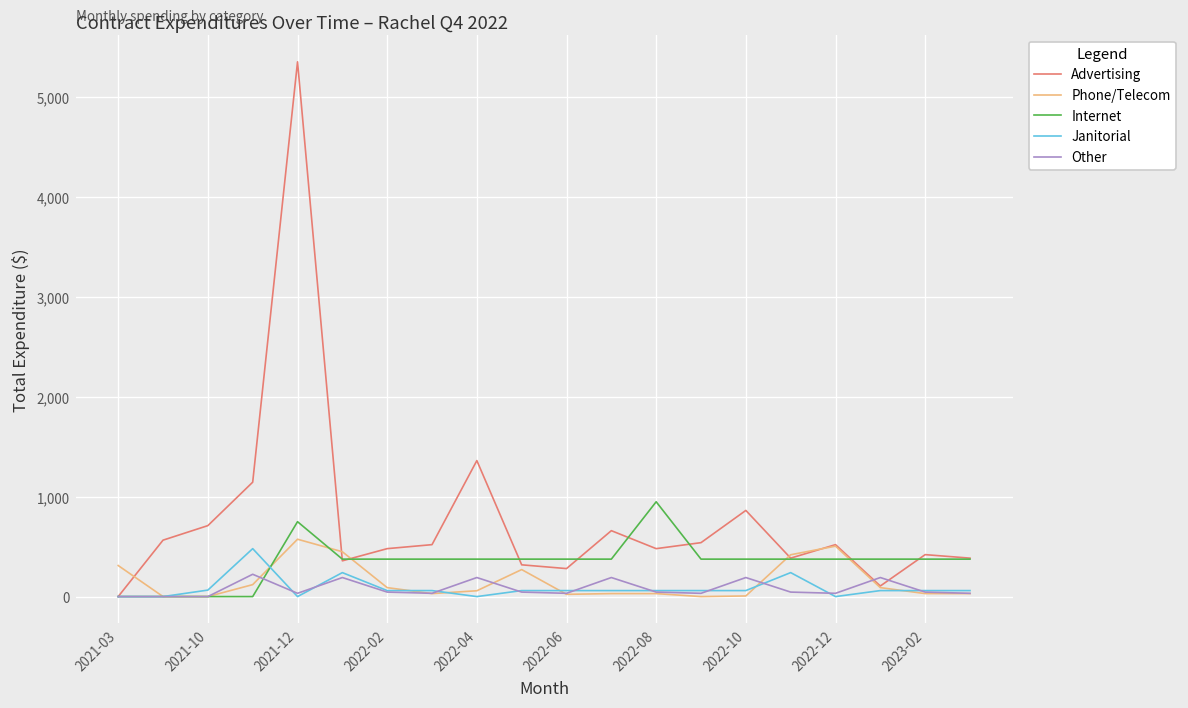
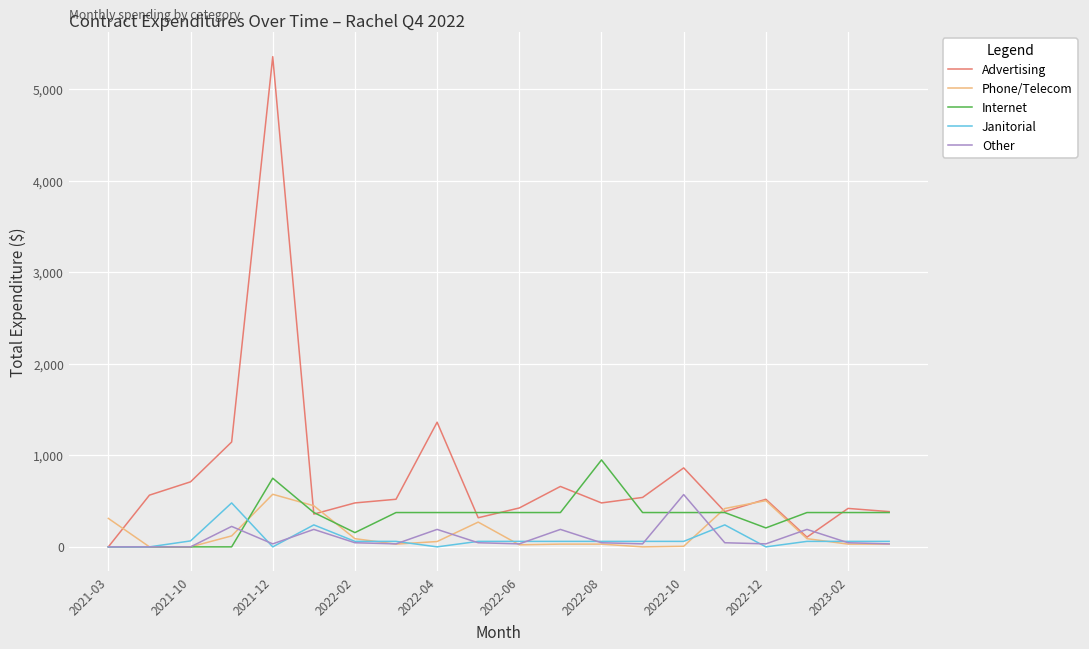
Internet, 2022-02: 400 -> 200
Advertising, 2022-06: 300 -> 400
Other, 2022-10: 200 -> 600
Internet, 2022-12: 400 -> 200
